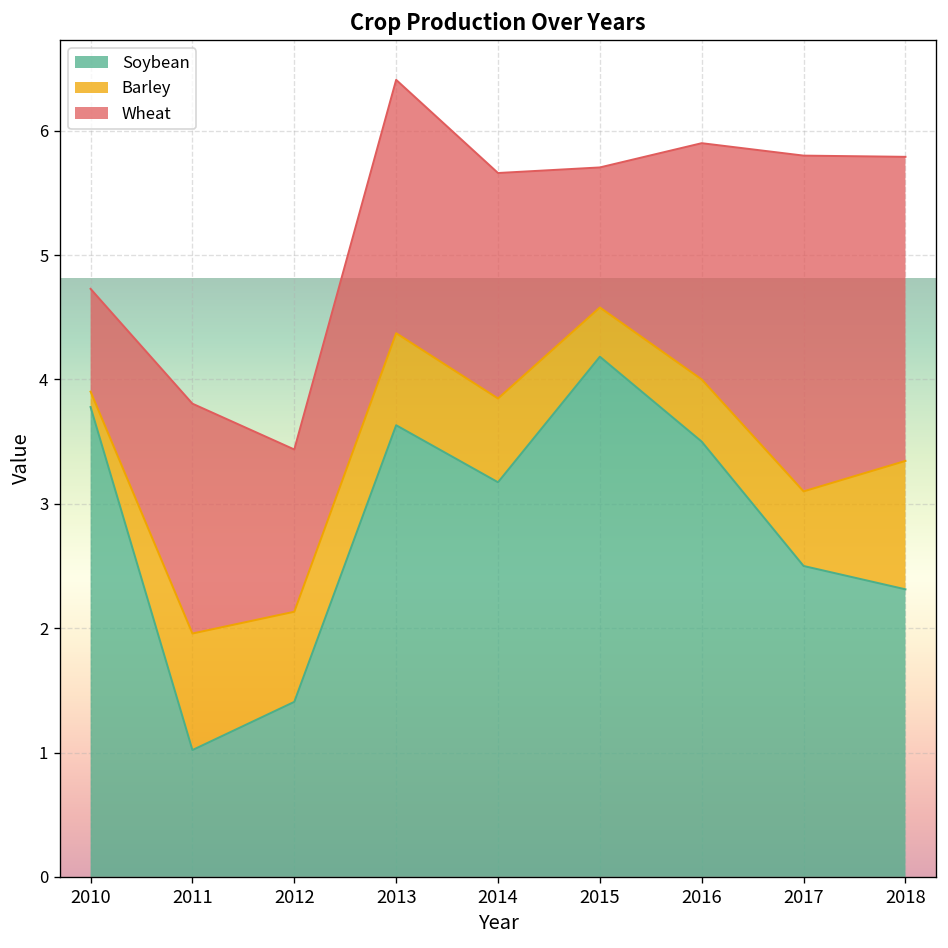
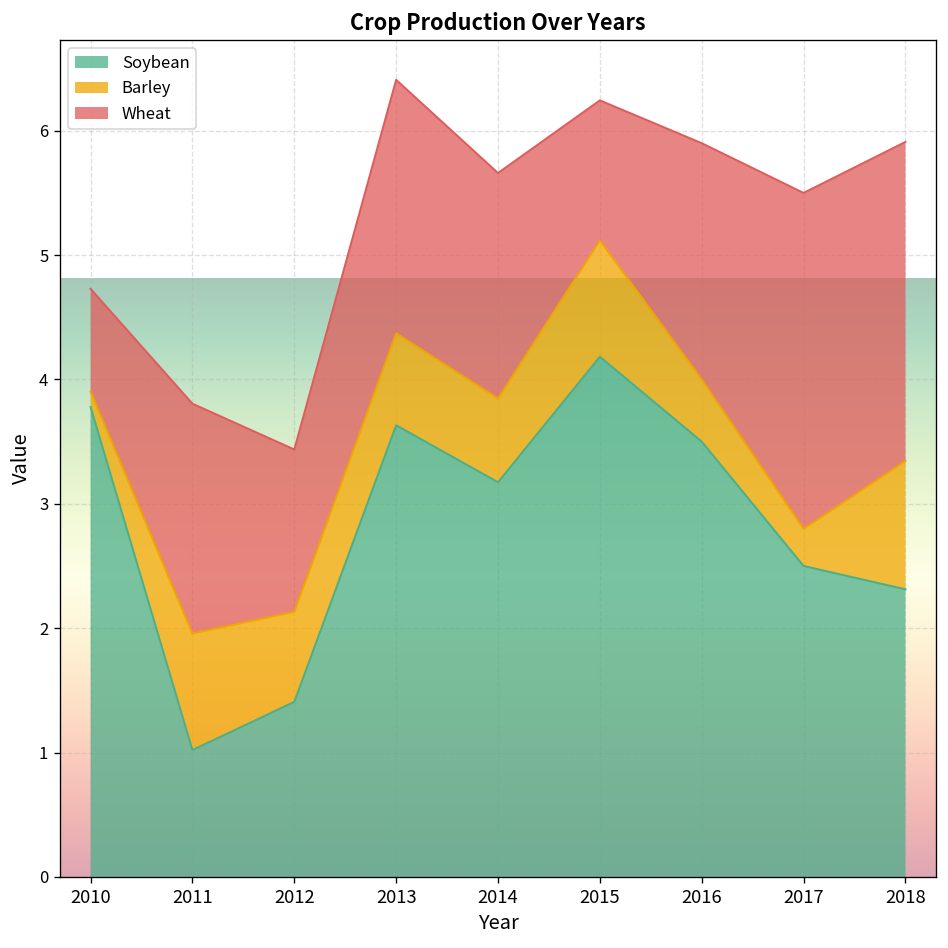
Barley, 2015: 0.40 -> 0.94
Barley, 2017: 0.6 -> 0.3
Wheat, 2018: 2.45 -> 2.56
